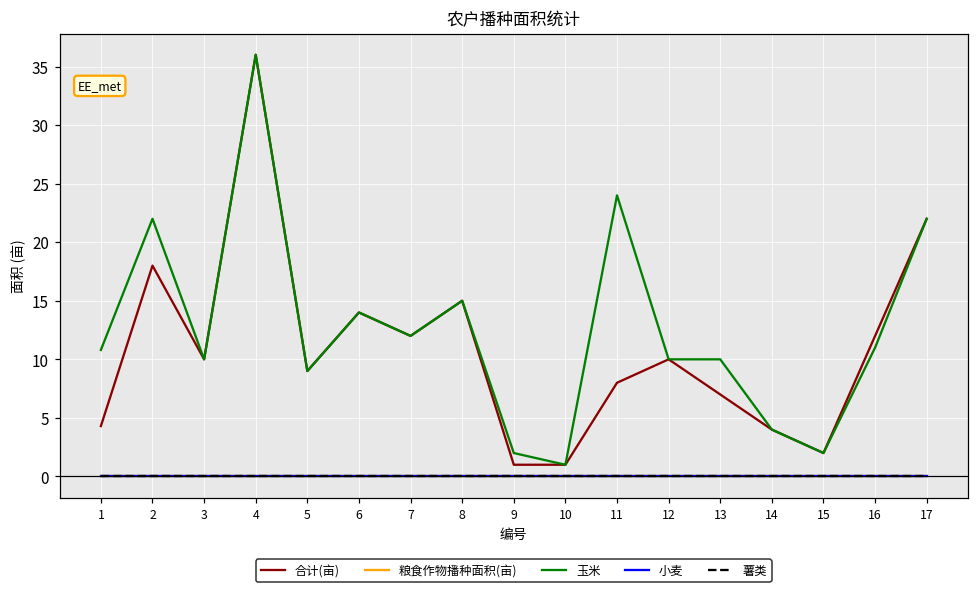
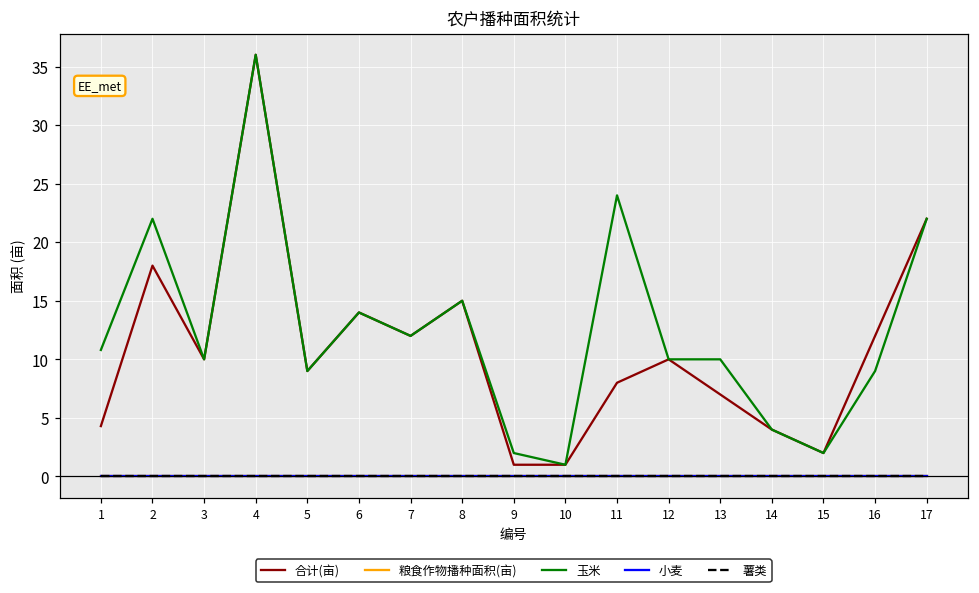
玉米, 16: 11 -> 9
